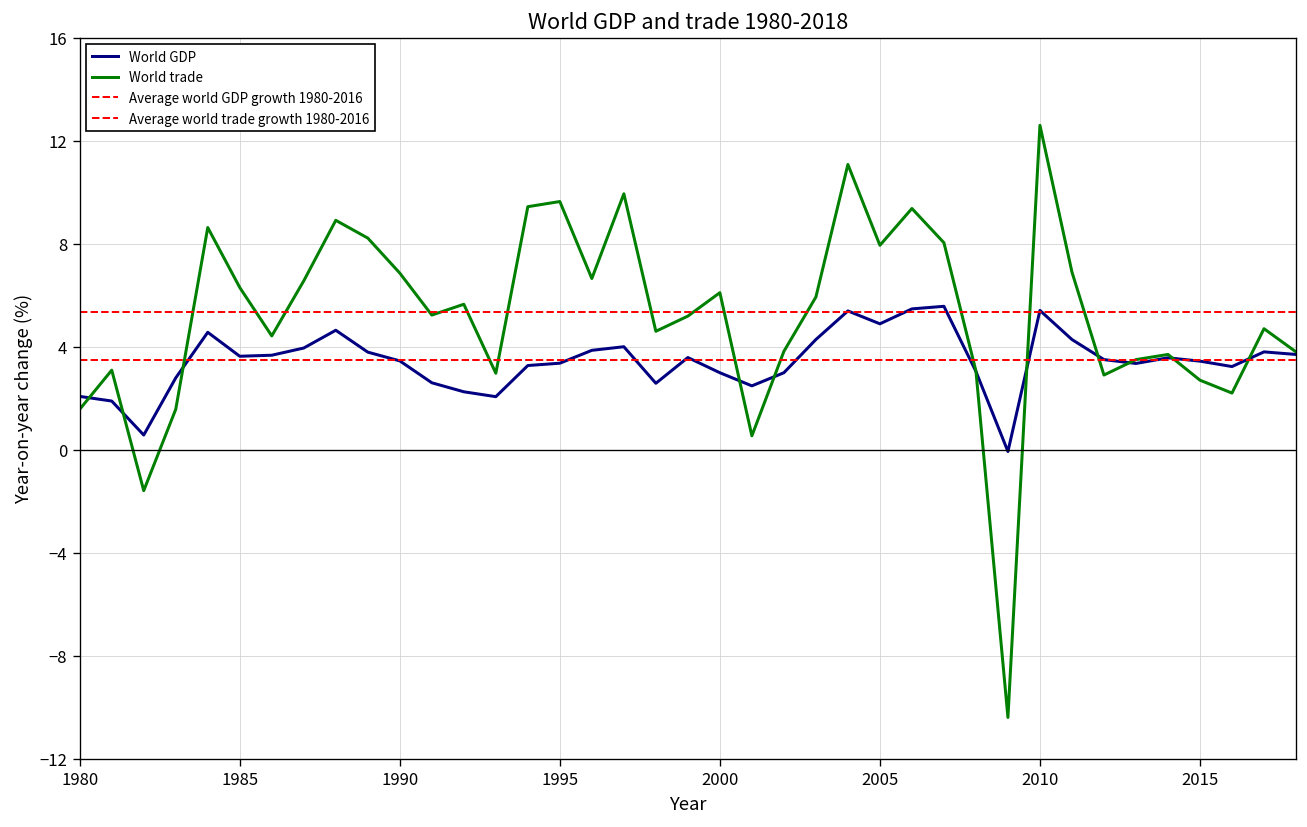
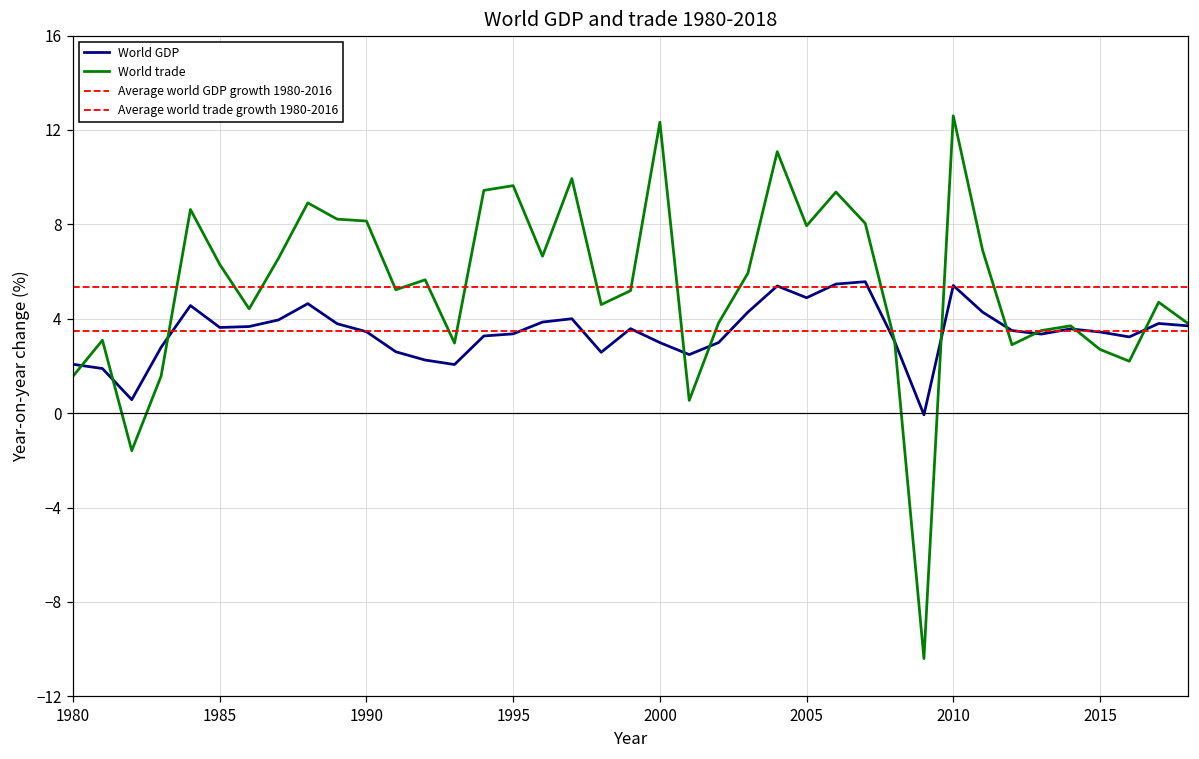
World trade, 1990: 6.9 -> 8.1
World trade, 2000: 6.1 -> 12.3
